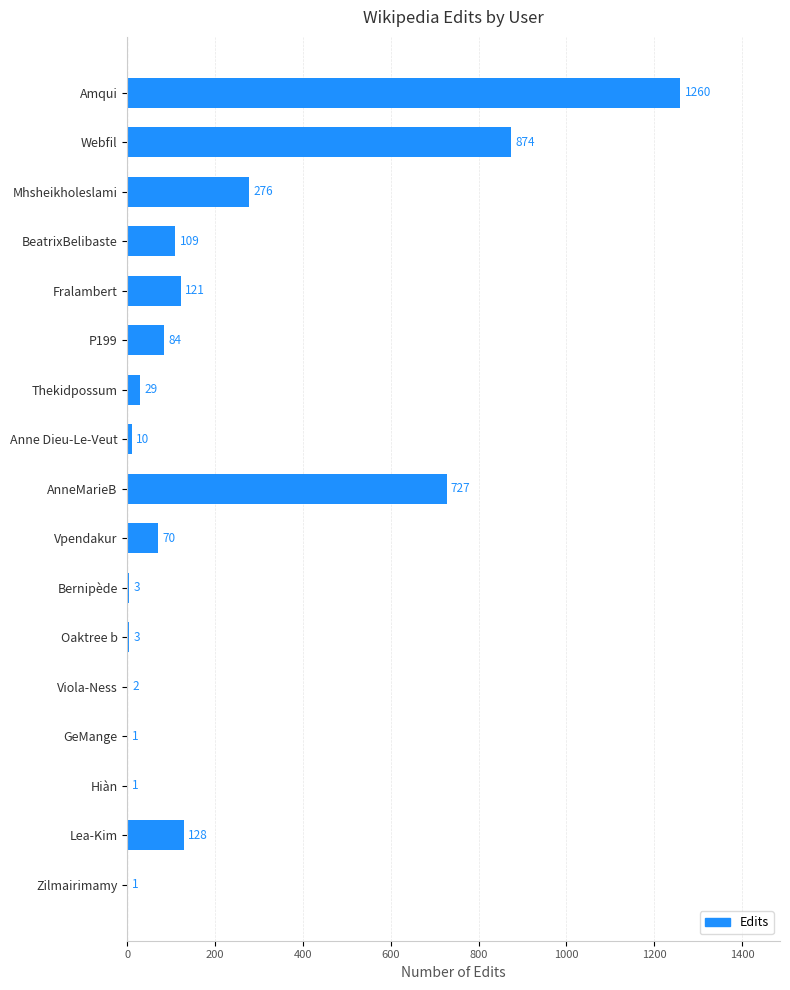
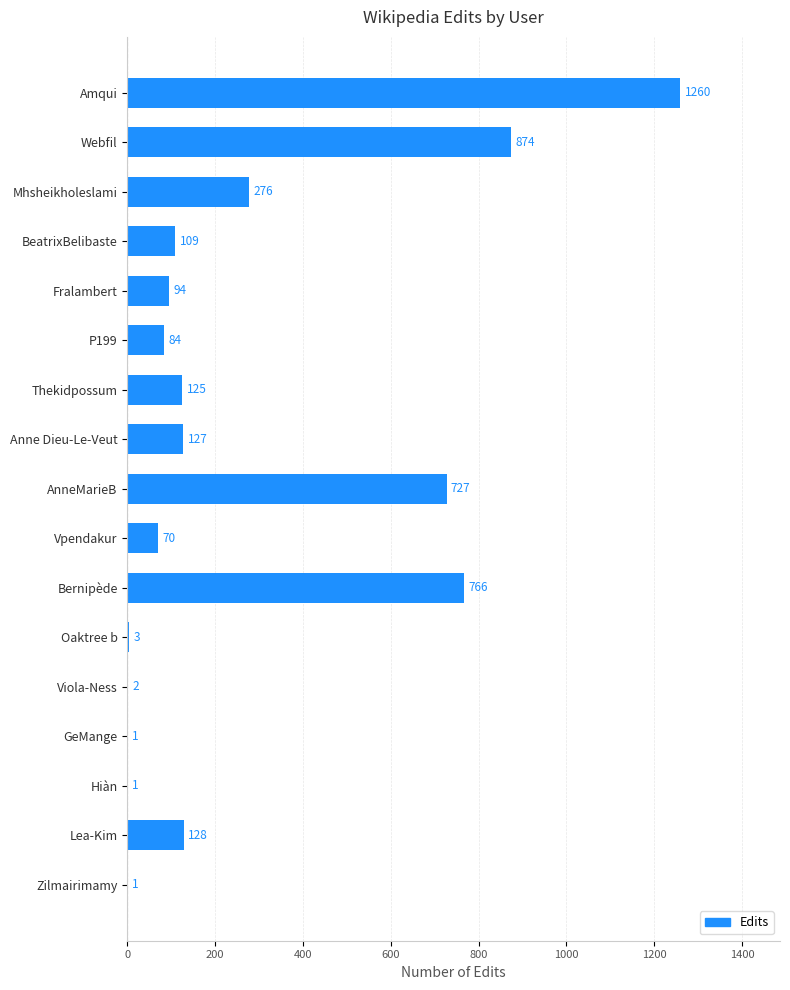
Fralambert: 121 -> 94
Thekidpossum: 29 -> 125
Anne Dieu-Le-Veut: 10 -> 127
Bernipède: 3 -> 766
